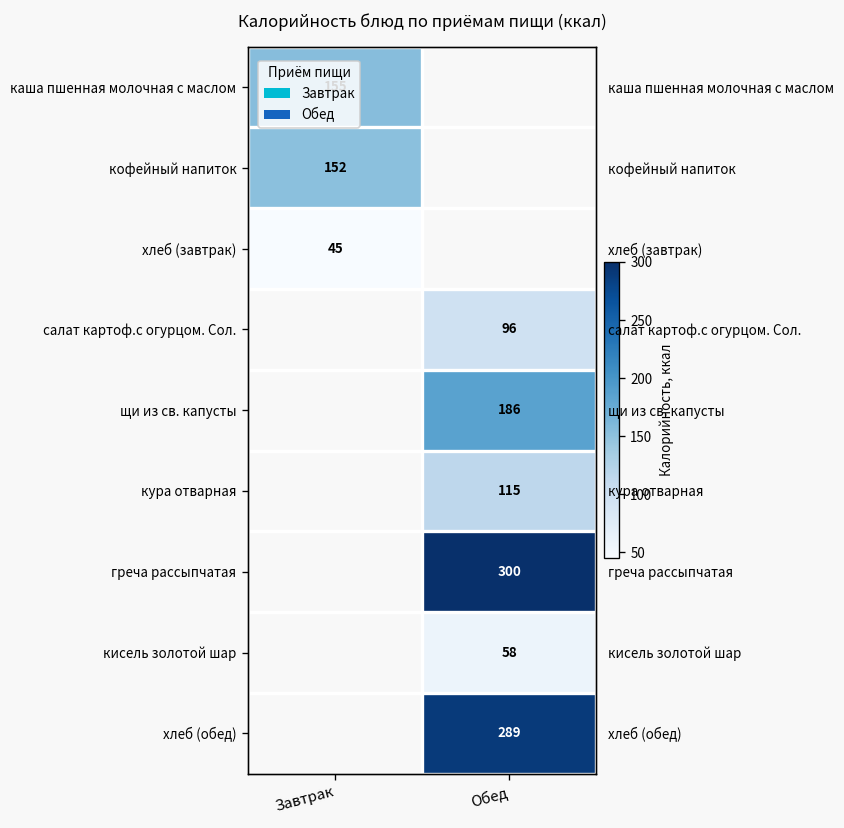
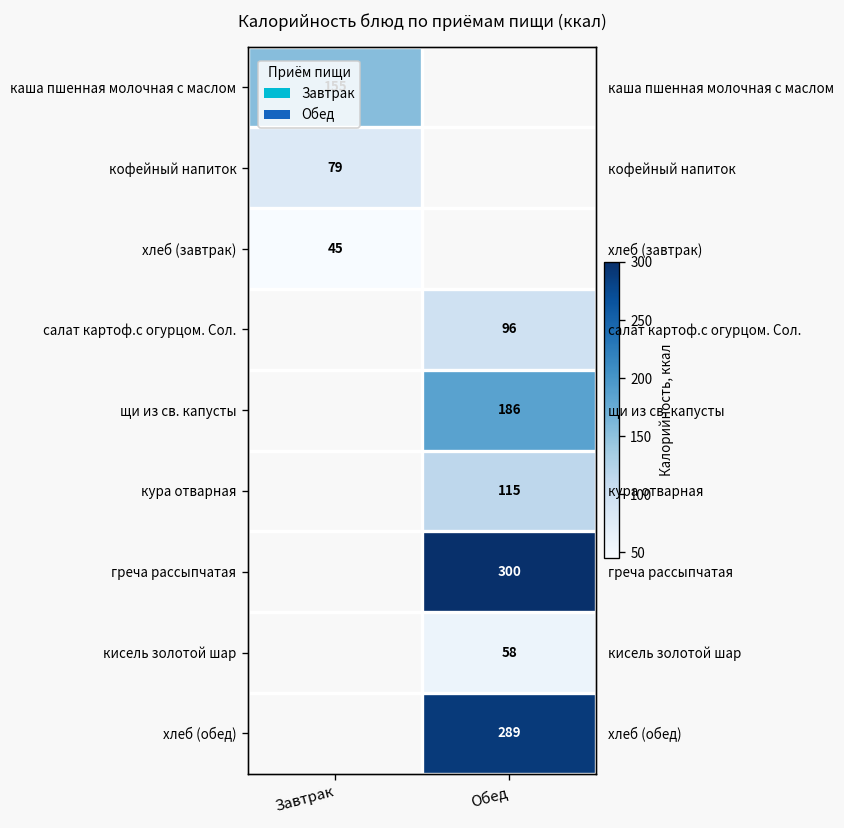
кофейный напиток, Завтрак: 152 -> 79
